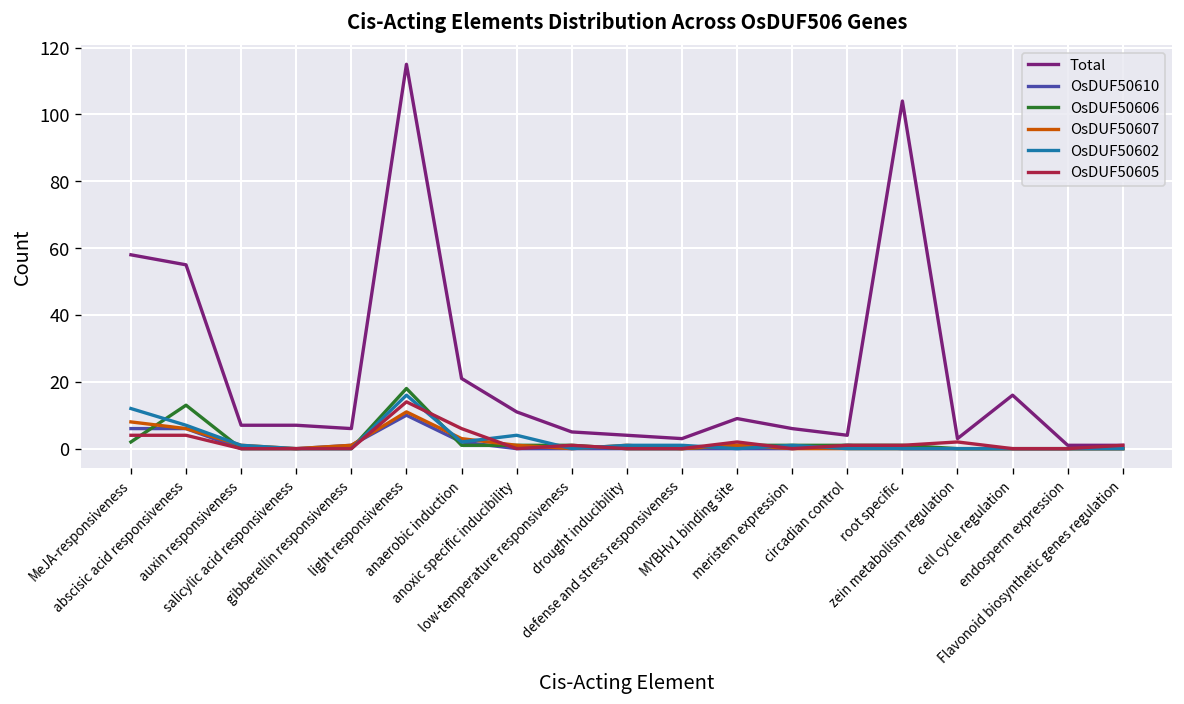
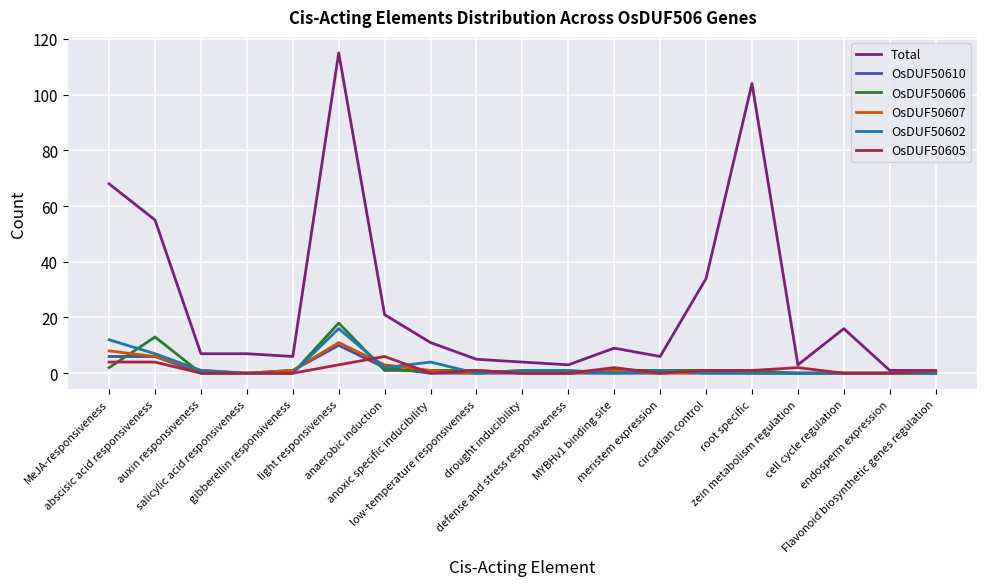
Total, MeJA-responsiveness: 58 -> 68
OsDUF50605, light responsiveness: 14 -> 3
Total, circadian control: 4 -> 34
